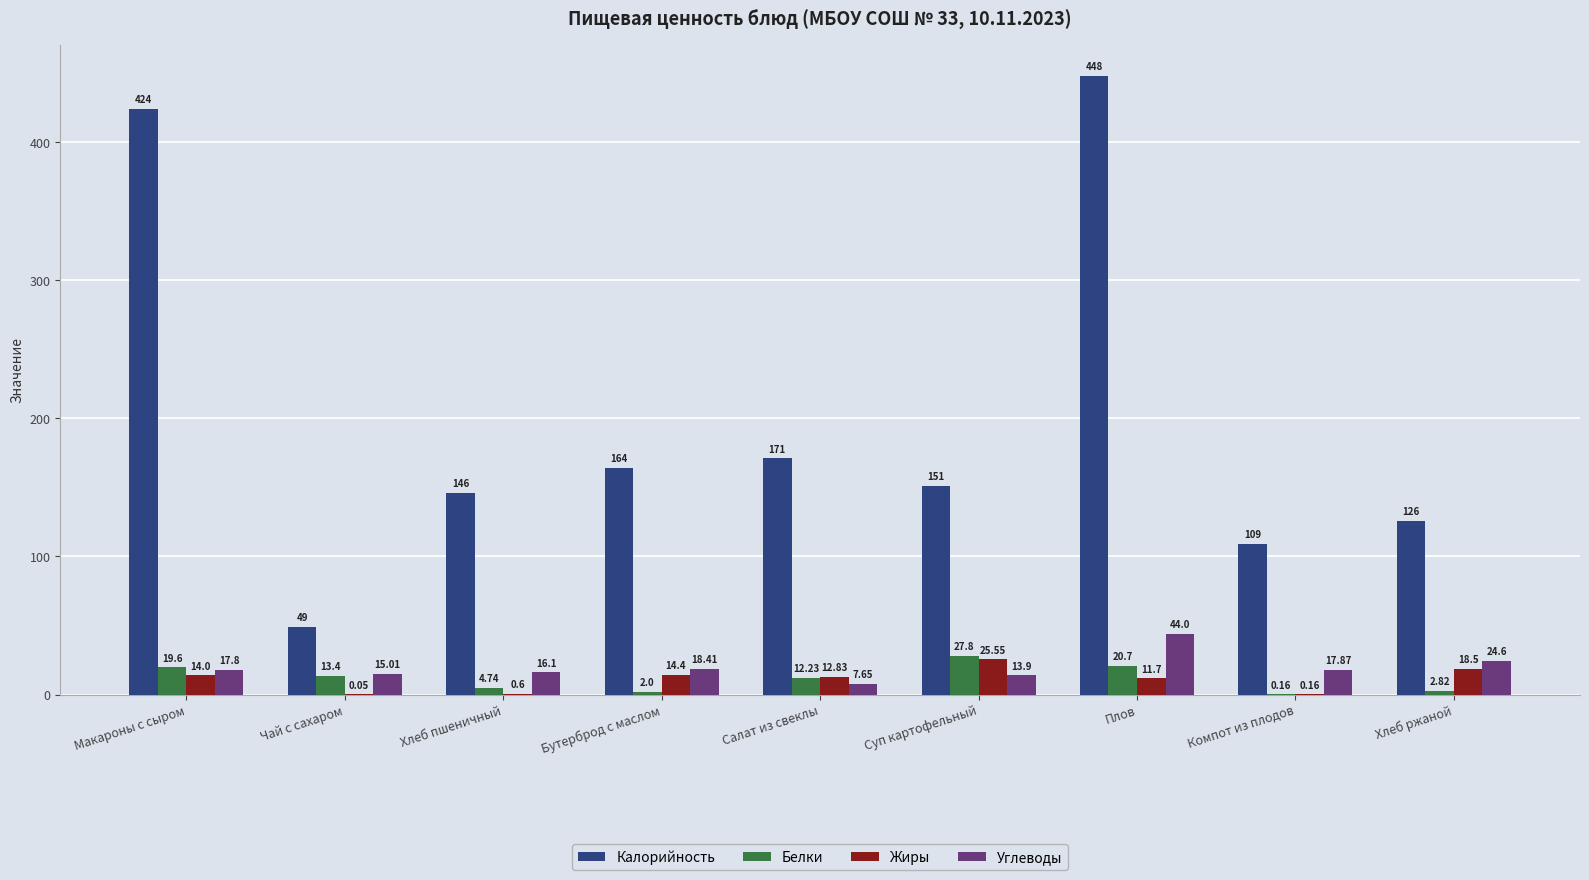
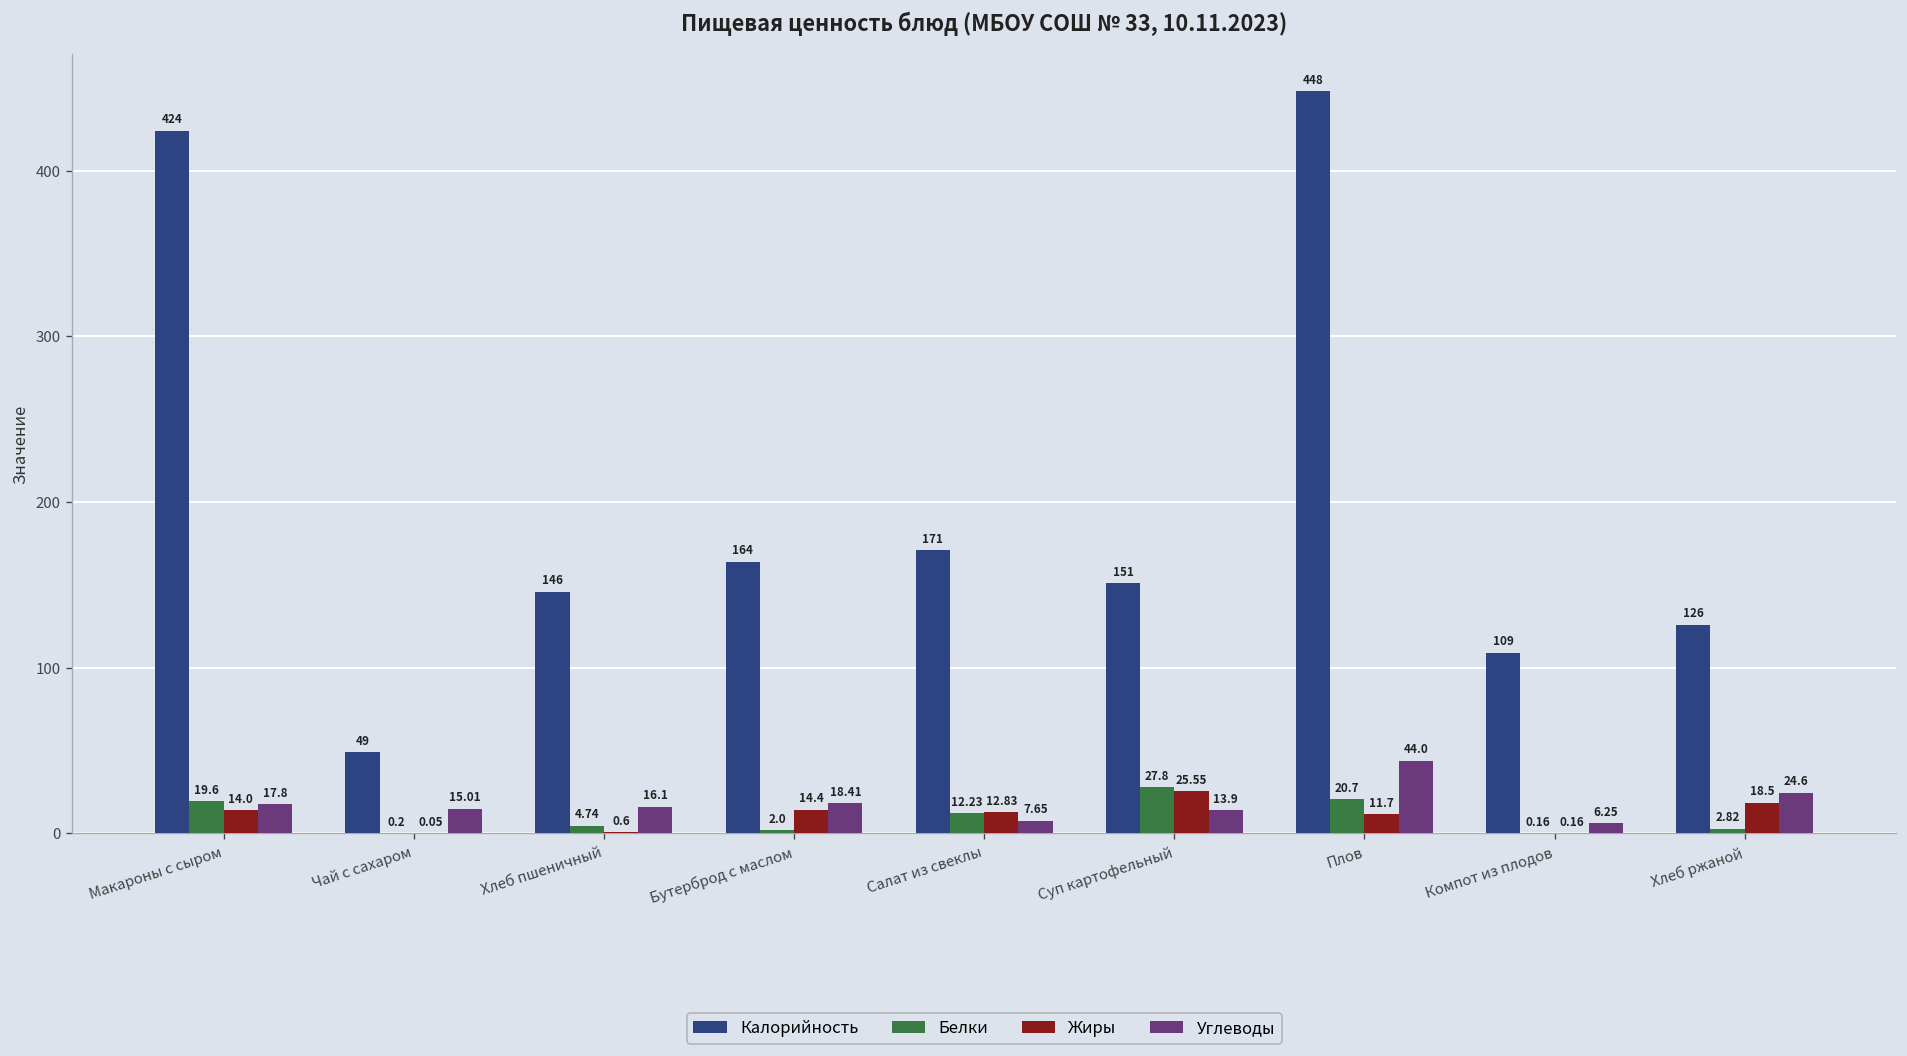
Белки, Чай с сахаром: 13.4 -> 0.2
Углеводы, Компот из плодов: 17.87 -> 6.25
